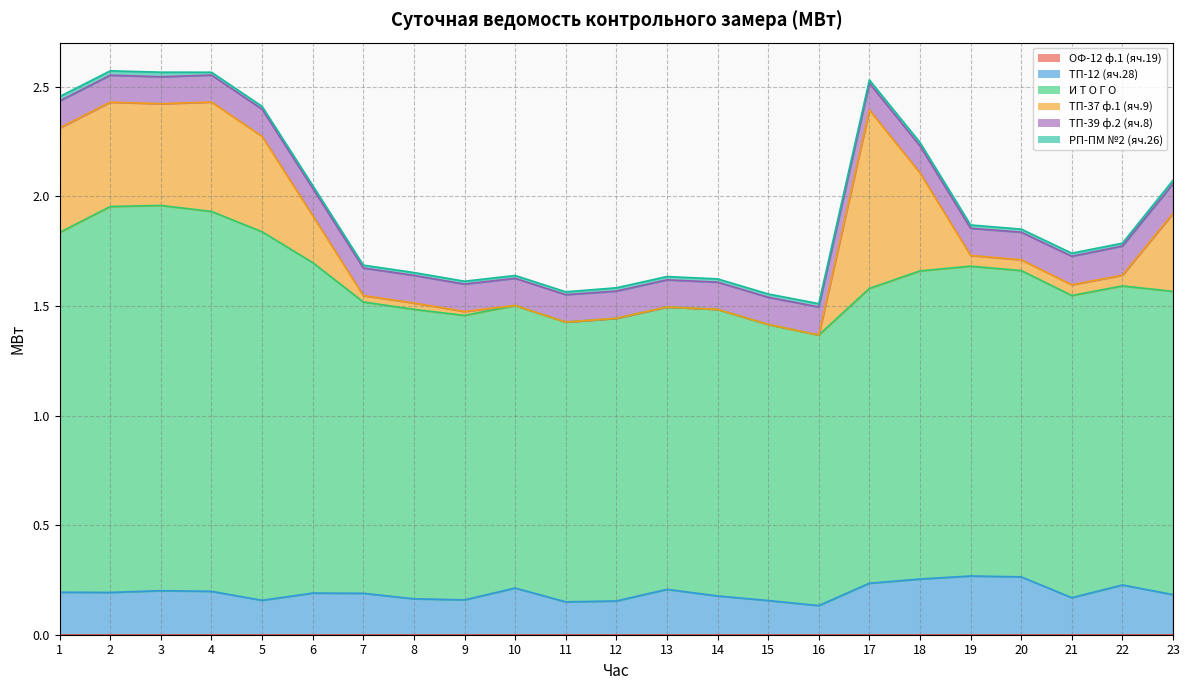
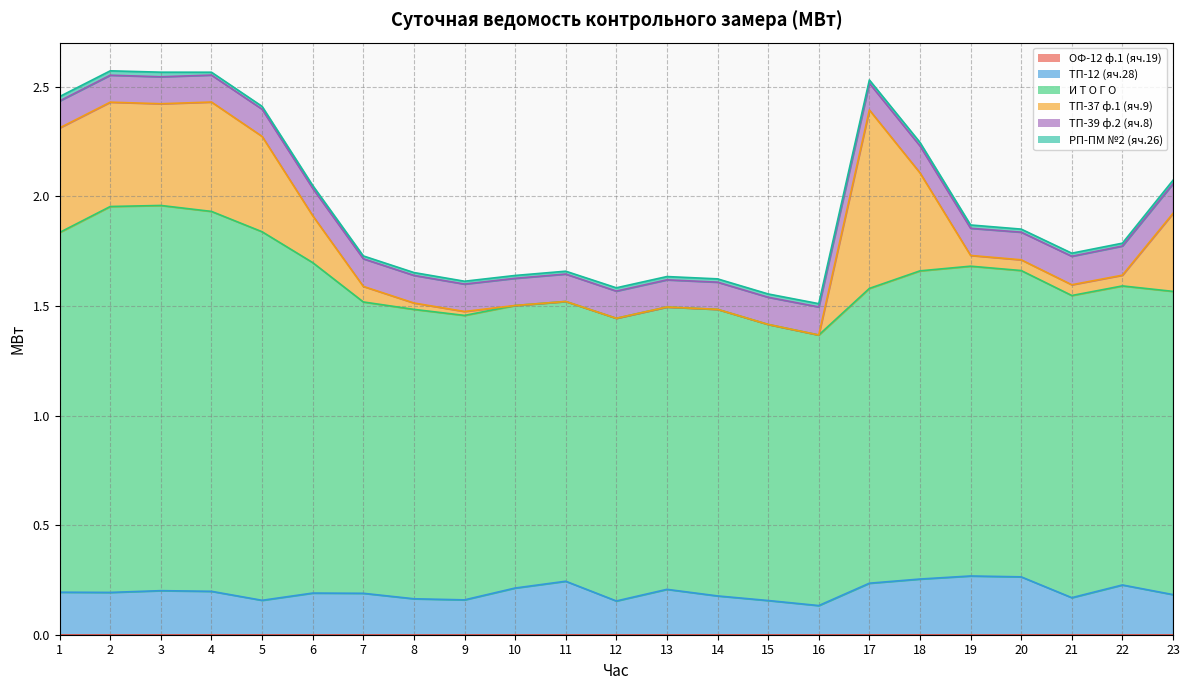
ТП-37 ф.1 (яч.9), 7: 0.03 -> 0.07
ТП-12 (яч.28), 11: 0.15 -> 0.24
